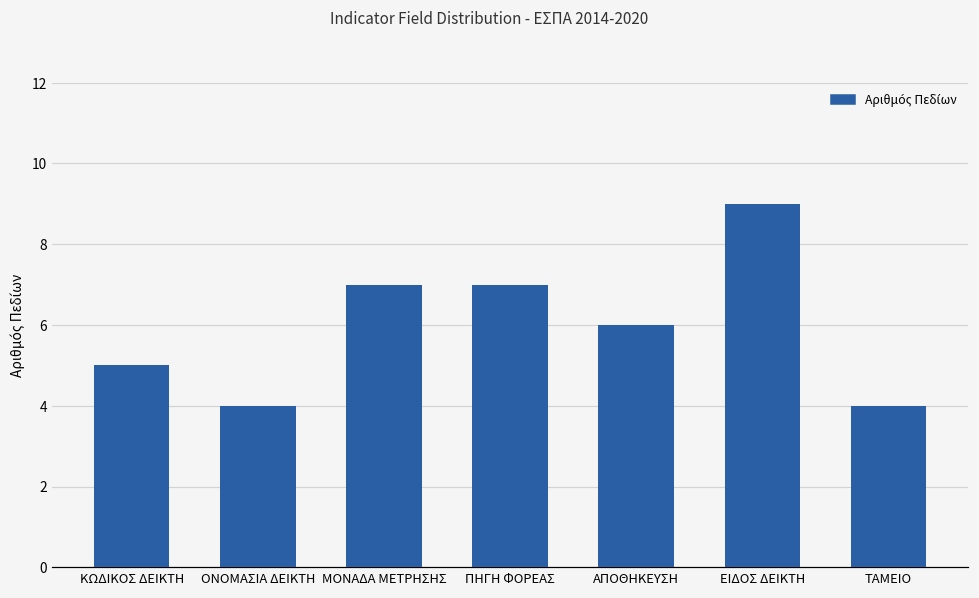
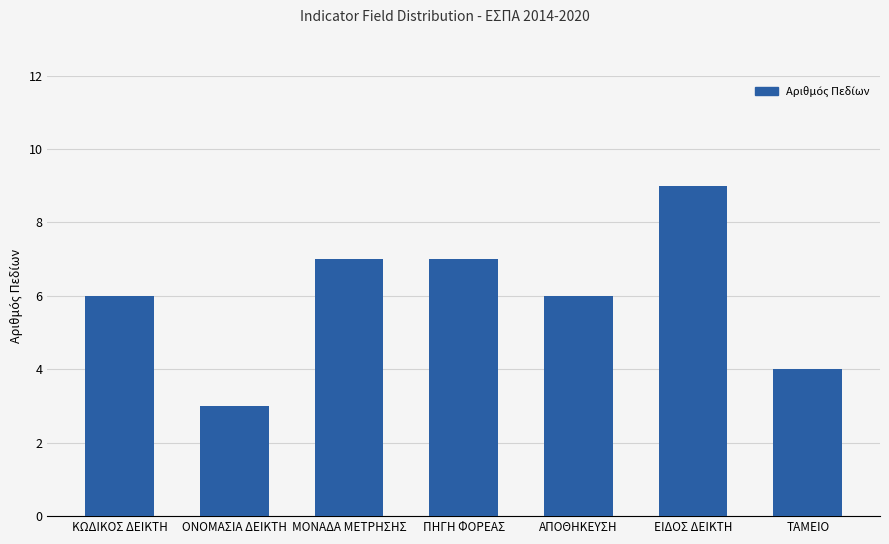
ΚΩΔΙΚΟΣ ΔΕΙΚΤΗ: 5 -> 6
ΟΝΟΜΑΣΙΑ ΔΕΙΚΤΗ: 4 -> 3
